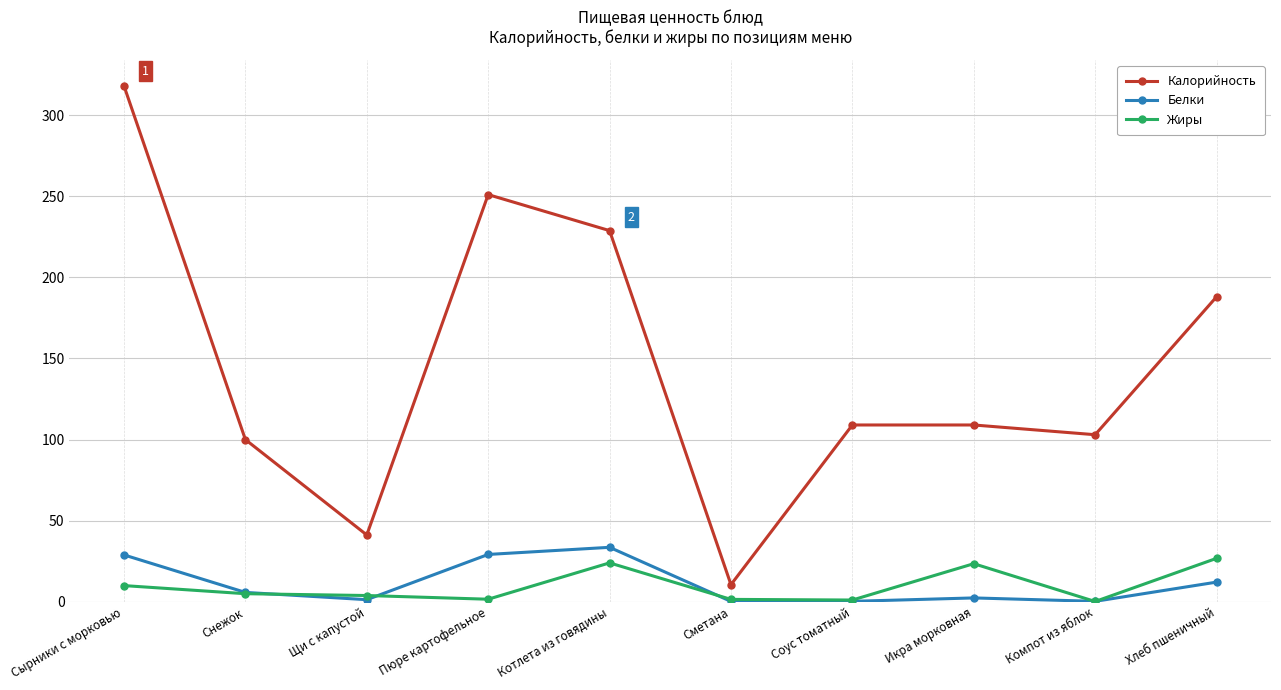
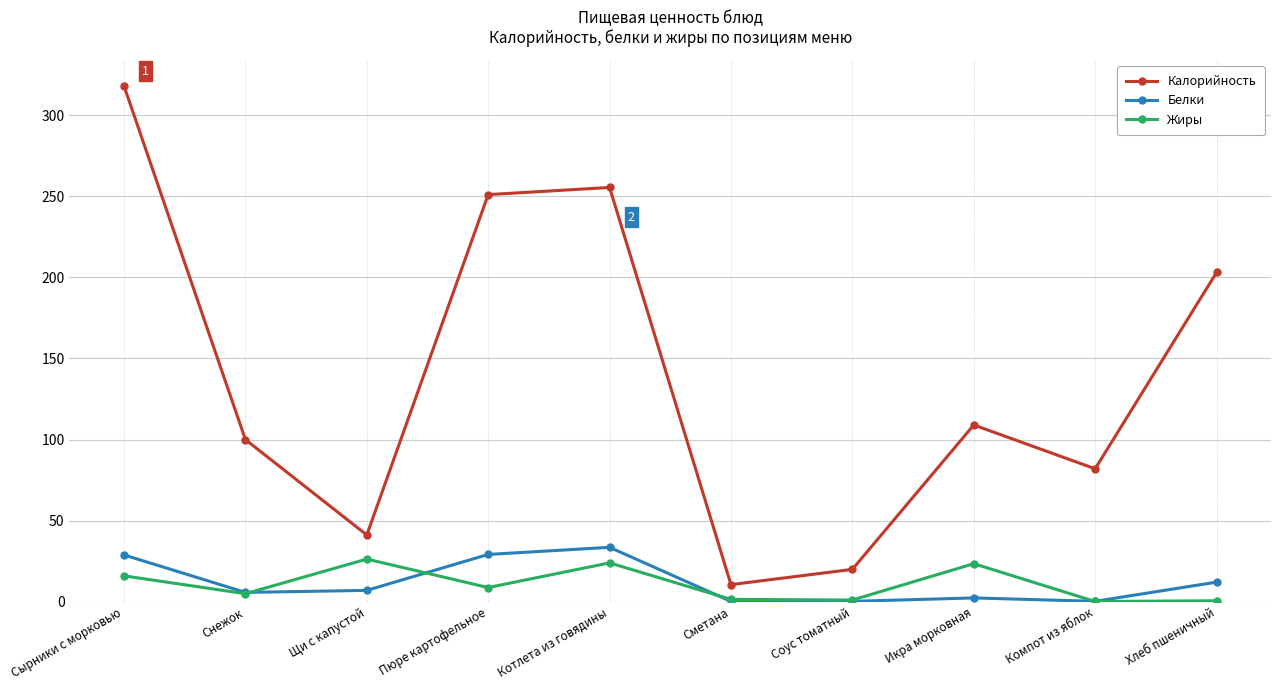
Жиры, Сырники с морковью: 10 -> 16
Белки, Щи с капустой: 1 -> 7
Жиры, Щи с капустой: 4 -> 26
Жиры, Пюре картофельное: 2 -> 9
Калорийность, Котлета из говядины: 229 -> 255
Калорийность, Соус томатный: 109 -> 20
Калорийность, Компот из яблок: 103 -> 82
Калорийность, Хлеб пшеничный: 188 -> 203
Жиры, Хлеб пшеничный: 27 -> 1
